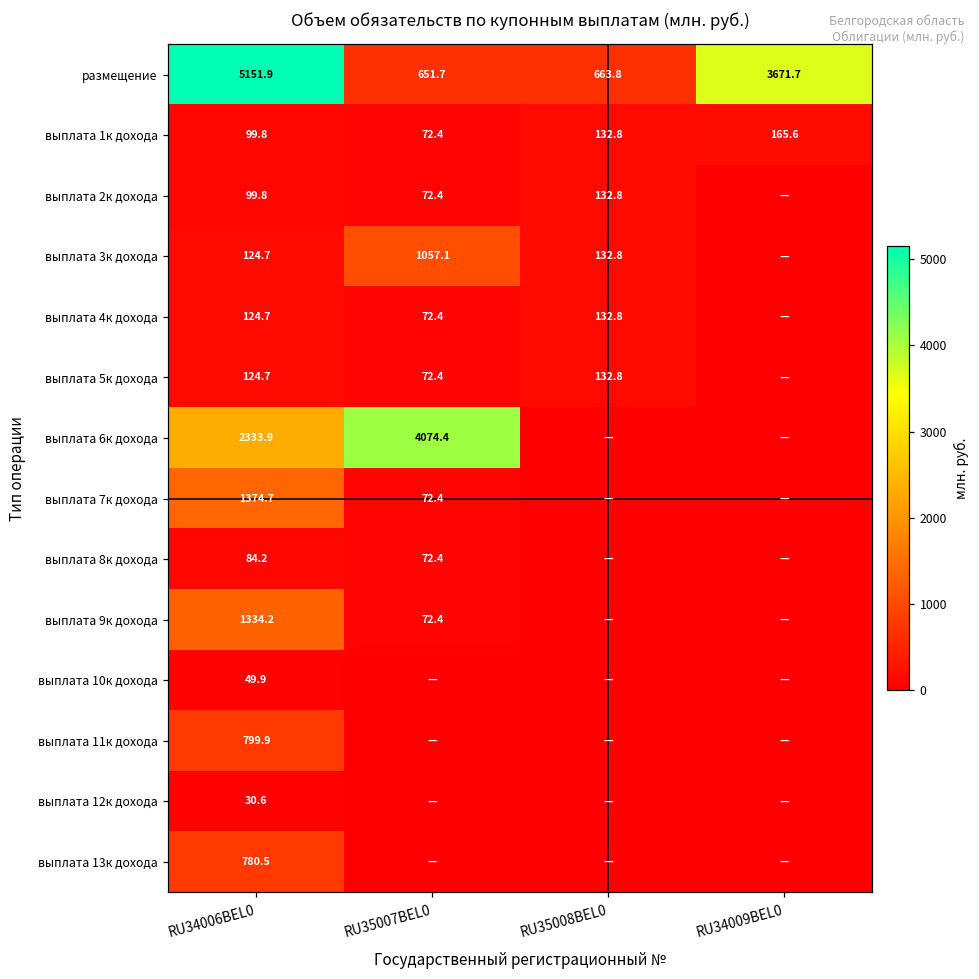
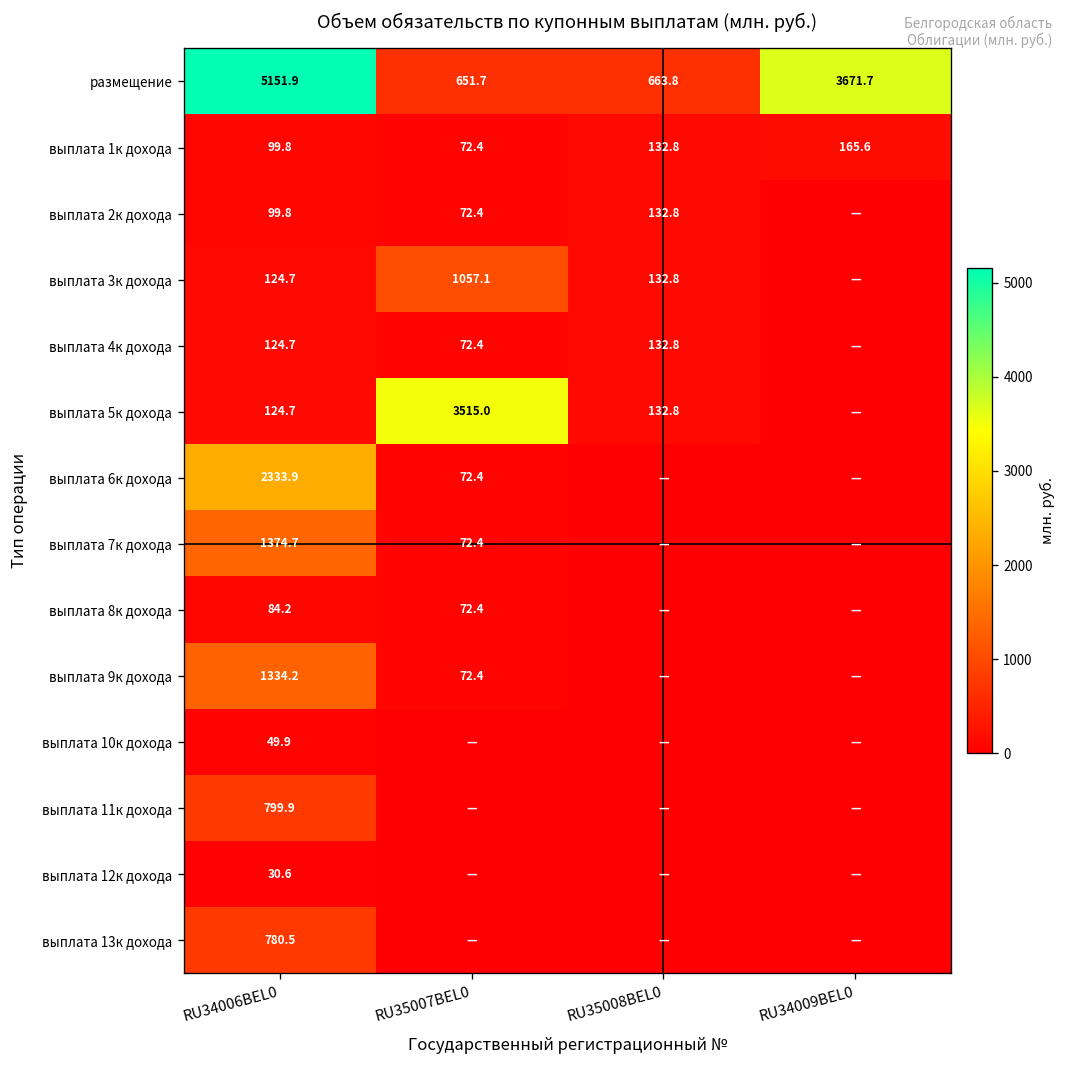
выплата 5к дохода, RU35007BEL0: 72.4 -> 3515.0
выплата 6к дохода, RU35007BEL0: 4074.4 -> 72.4
